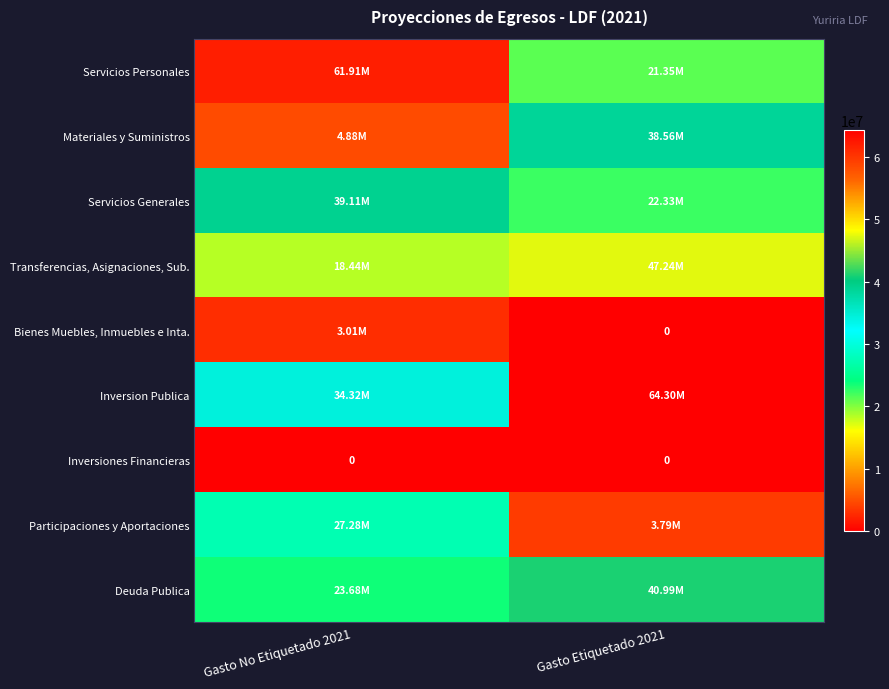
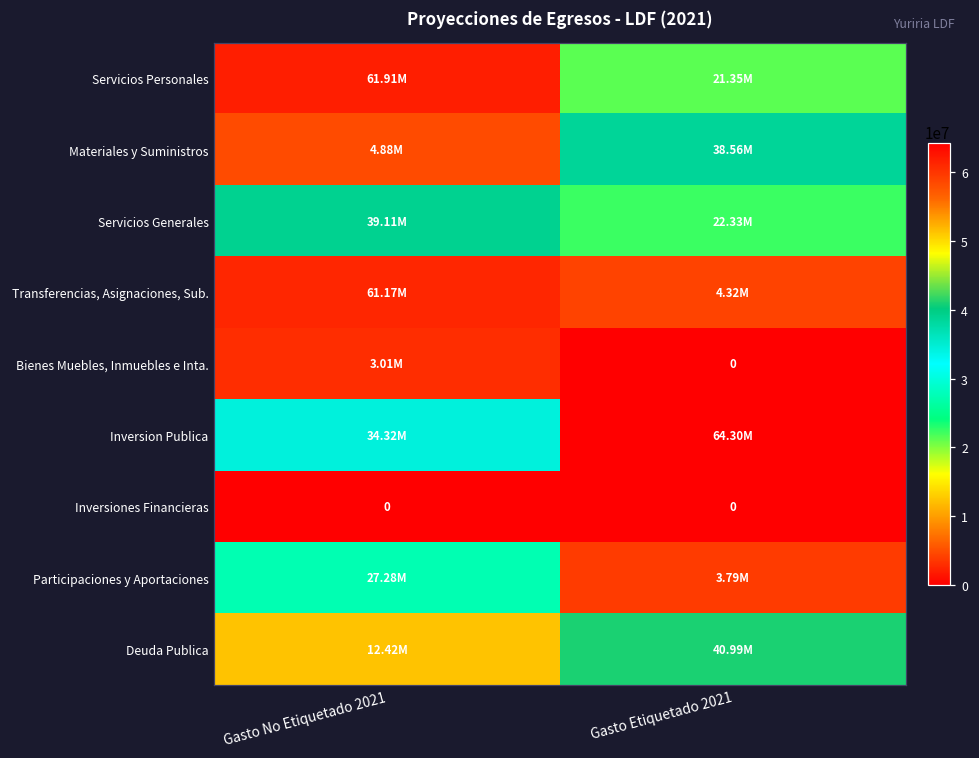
Transferencias, Asignaciones, Sub., Gasto No Etiquetado 2021: 18.44M -> 61.17M
Transferencias, Asignaciones, Sub., Gasto Etiquetado 2021: 47.24M -> 4.32M
Deuda Publica, Gasto No Etiquetado 2021: 23.68M -> 12.42M
